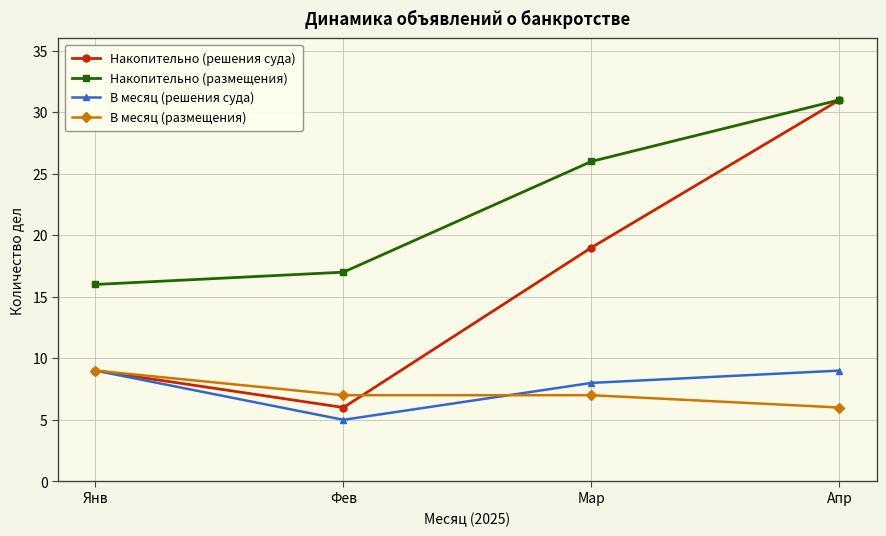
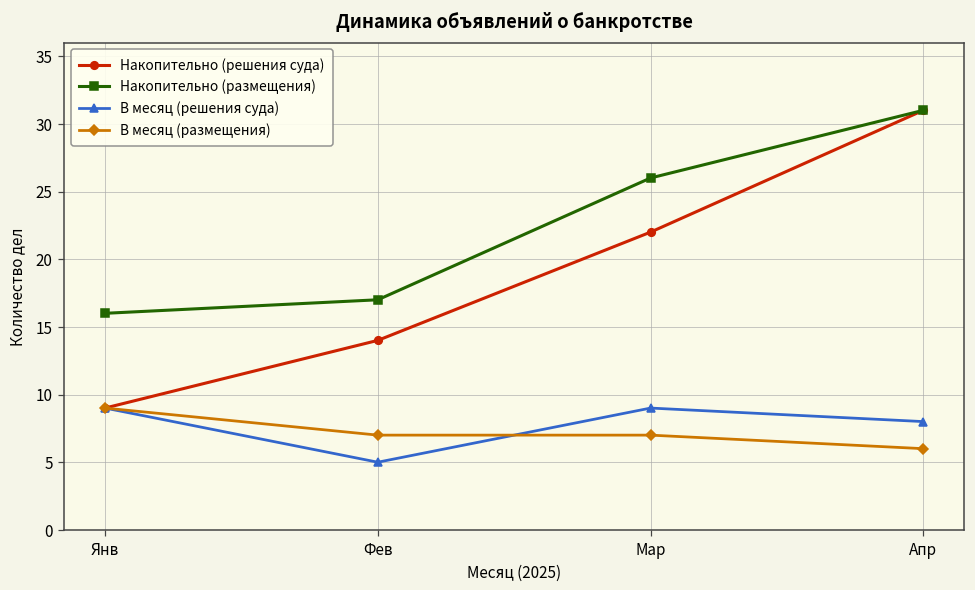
Накопительно (решения суда), Фев: 6 -> 14
Накопительно (решения суда), Мар: 19 -> 22
В месяц (решения суда), Мар: 8 -> 9
В месяц (решения суда), Апр: 9 -> 8
